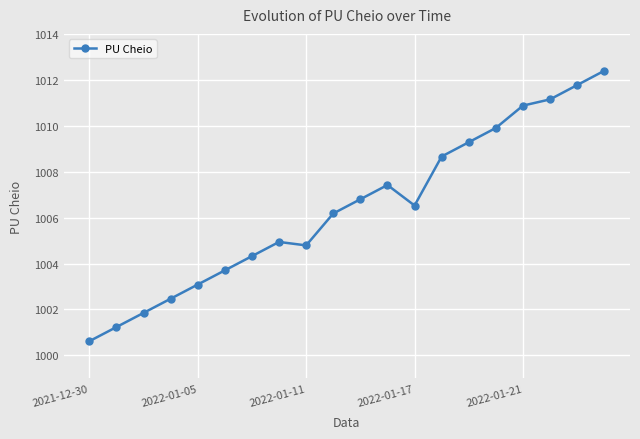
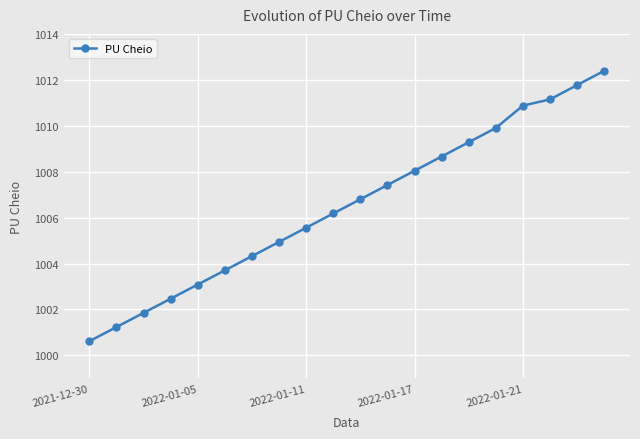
2022-01-11: 1004.8 -> 1005.6
2022-01-17: 1006.5 -> 1008.0
